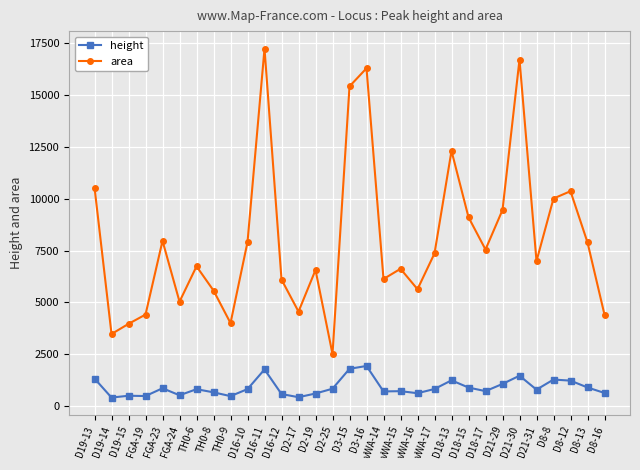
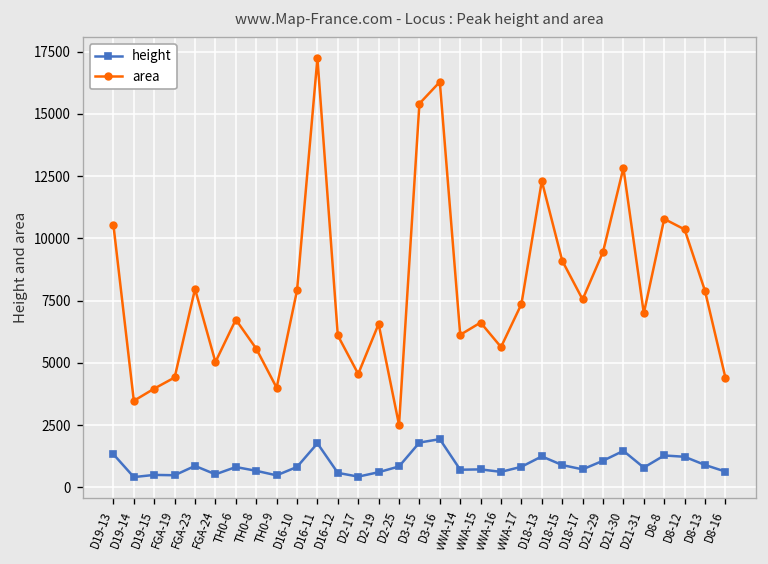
area, D21-30: 16700 -> 12800
area, D8-8: 10000 -> 10800
